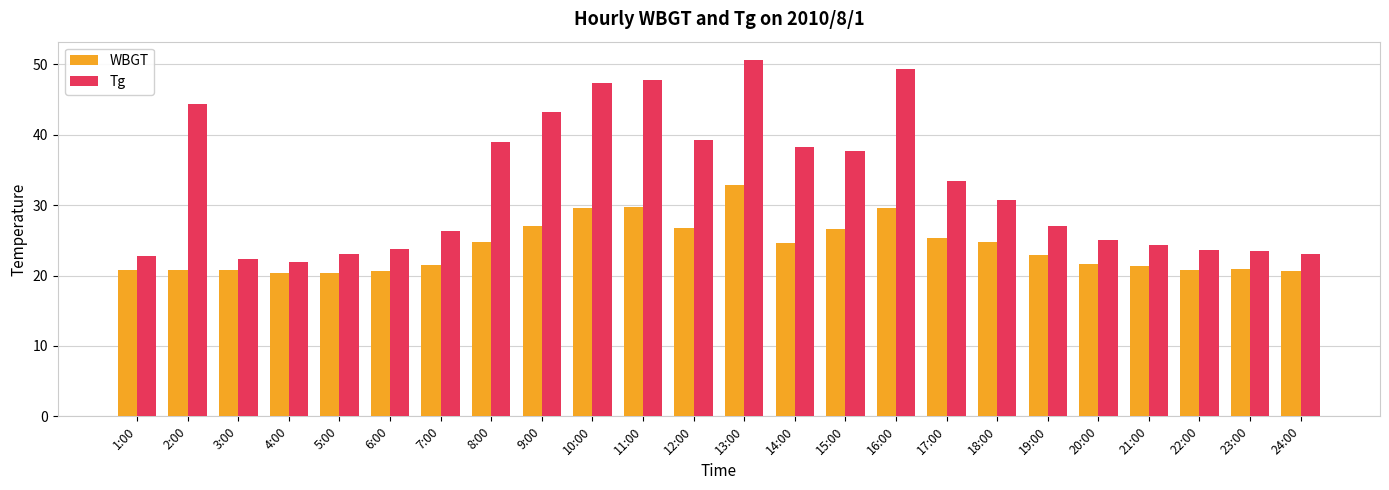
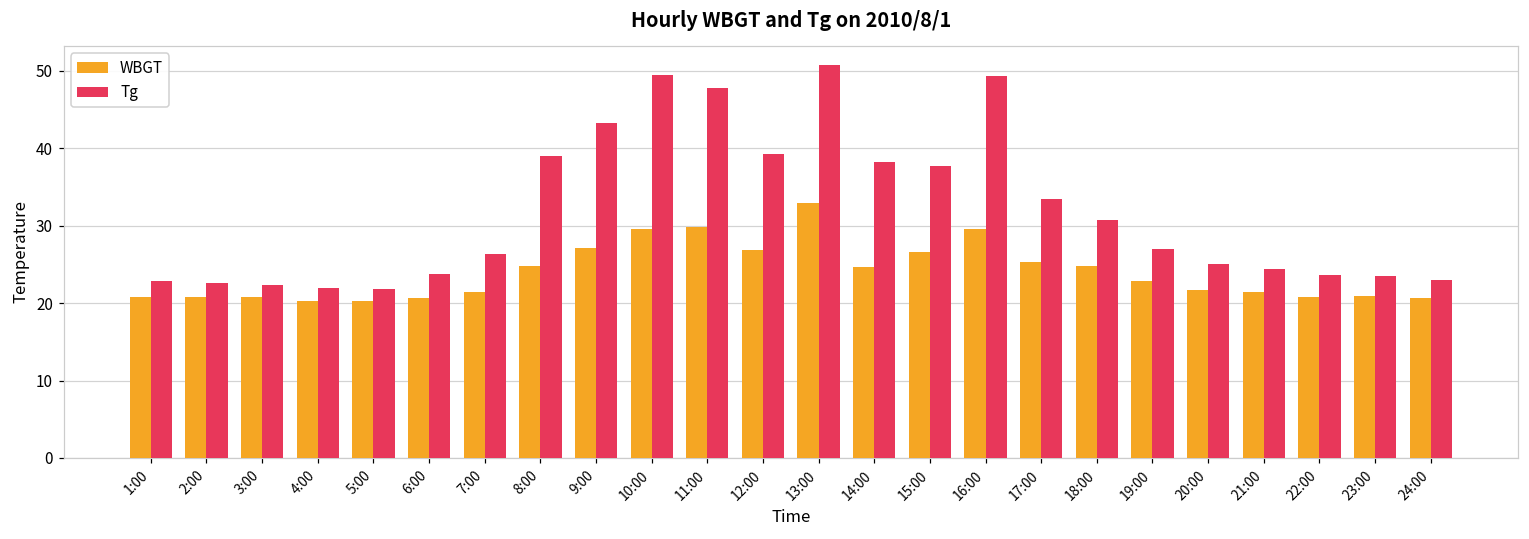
Tg, 2:00: 44 -> 23
Tg, 5:00: 23 -> 22
Tg, 10:00: 47 -> 50
